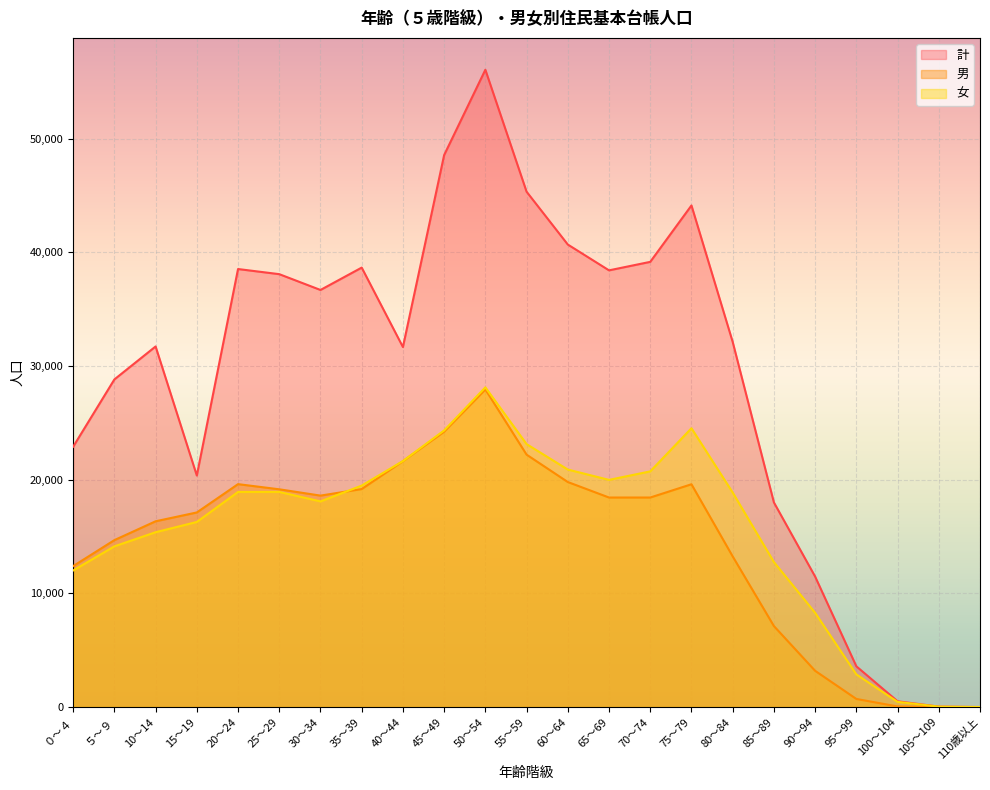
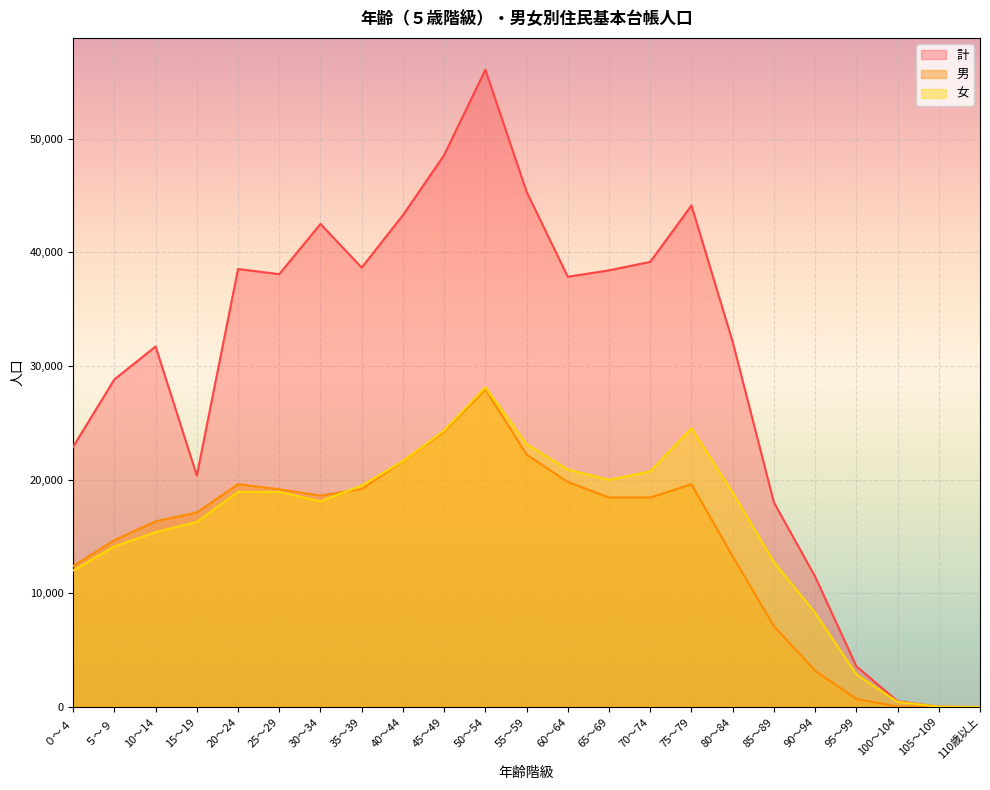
計, 30～34: 36,700 -> 42,500
計, 40～44: 31,700 -> 43,300
計, 60～64: 40,700 -> 37,800
